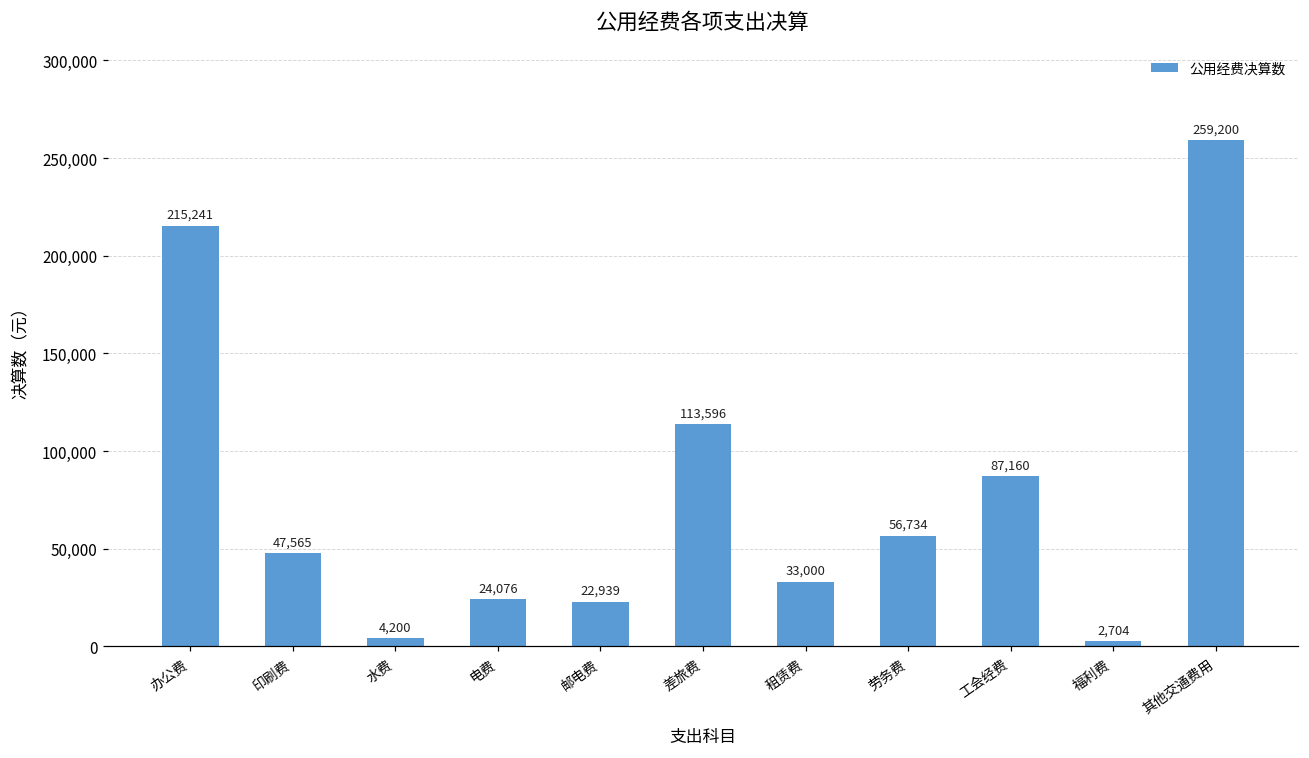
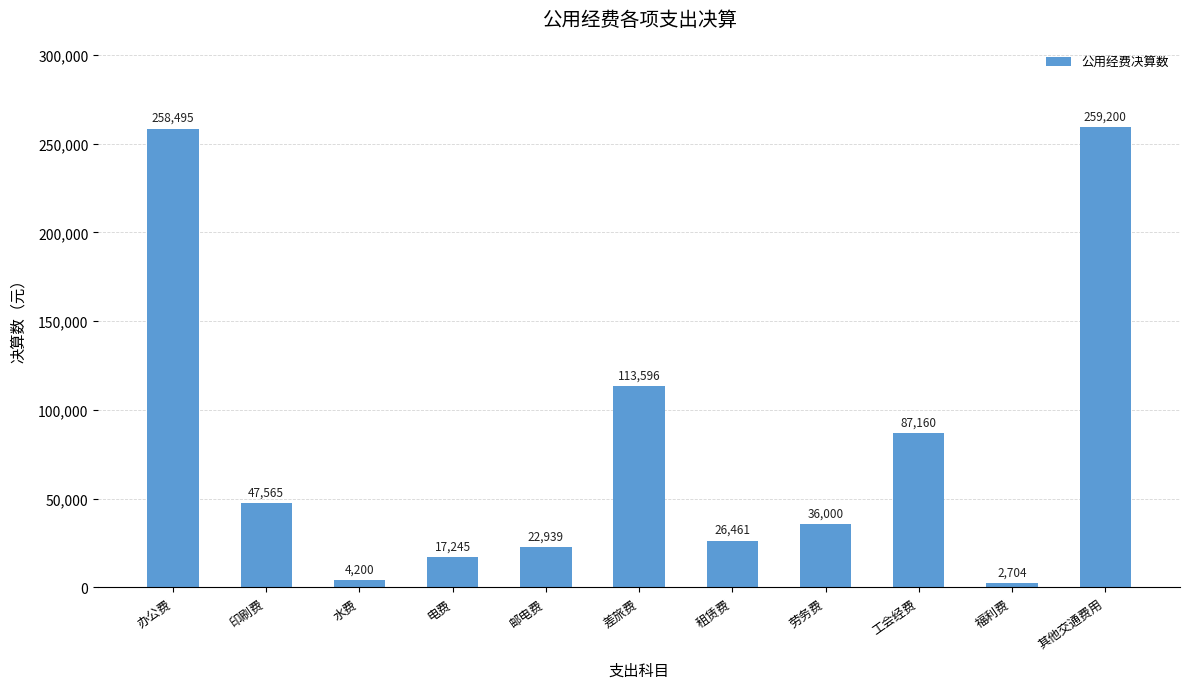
办公费: 215,241 -> 258,495
电费: 24,076 -> 17,245
租赁费: 33,000 -> 26,461
劳务费: 56,734 -> 36,000
